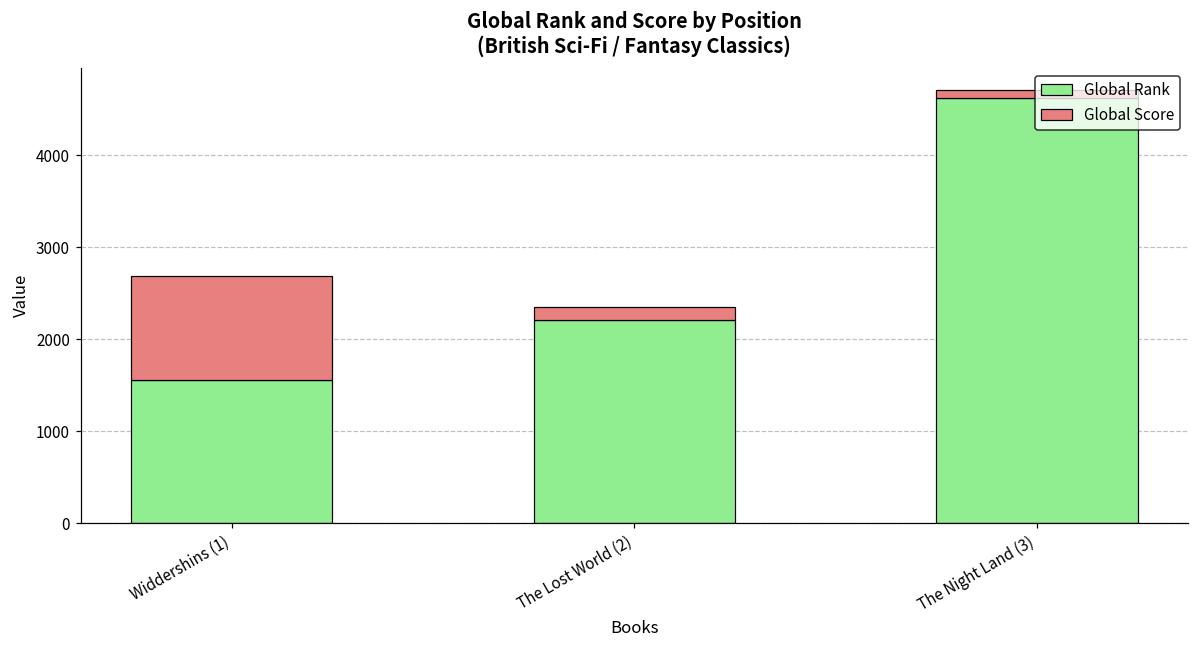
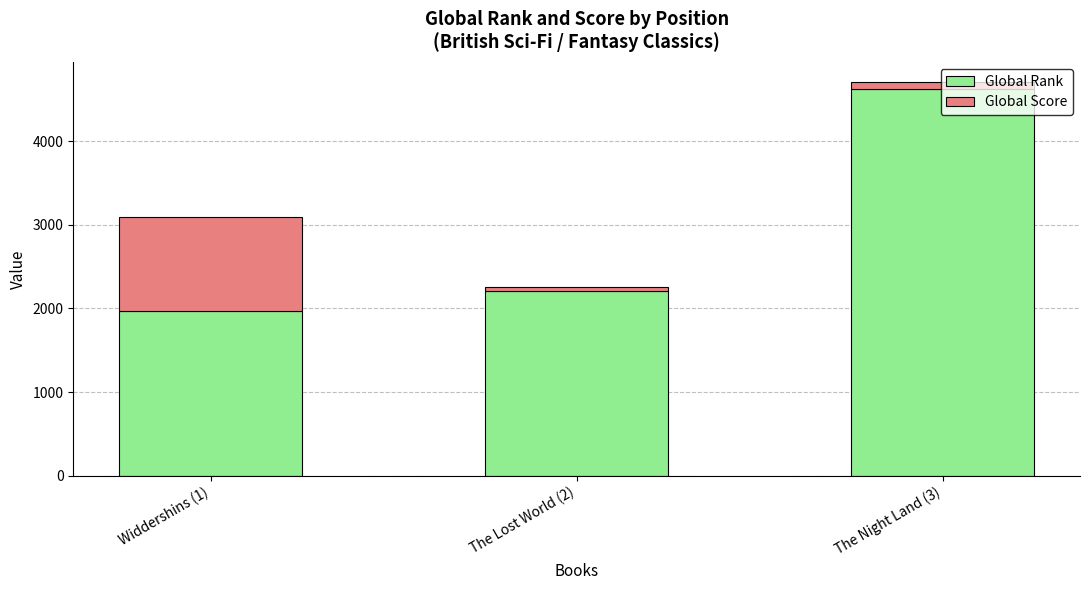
Global Rank, Widdershins (1): 1600 -> 2000
Global Score, The Lost World (2): 100 -> 0
